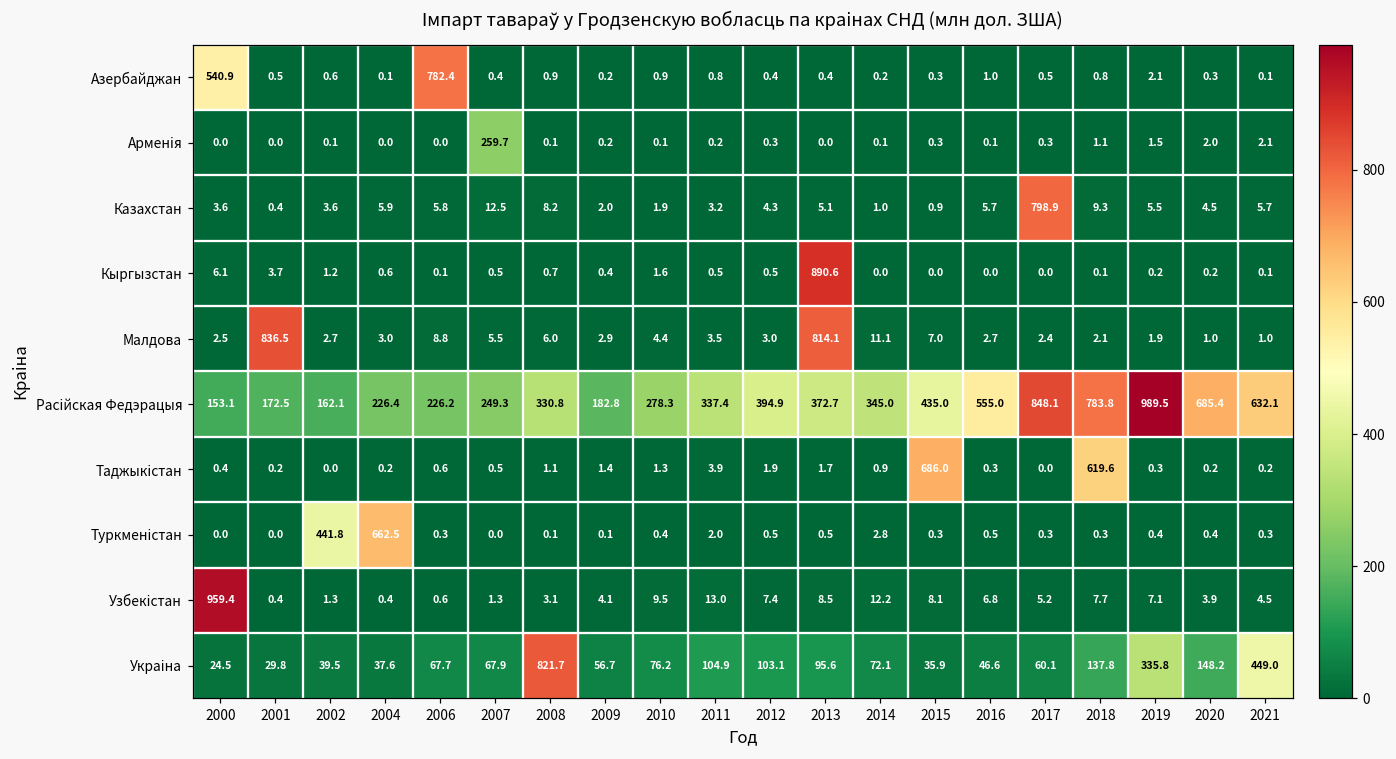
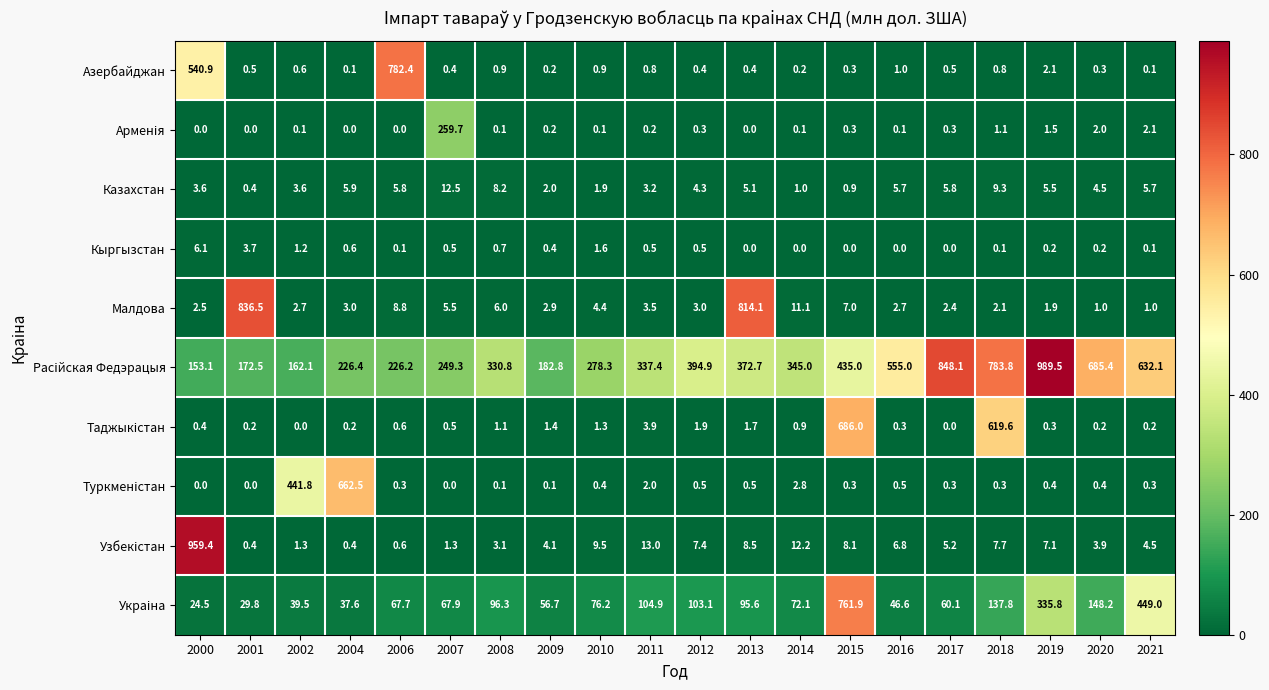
Казахстан, 2017: 798.9 -> 5.8
Кыргызстан, 2013: 890.6 -> 0.0
Украіна, 2008: 821.7 -> 96.3
Украіна, 2015: 35.9 -> 761.9
